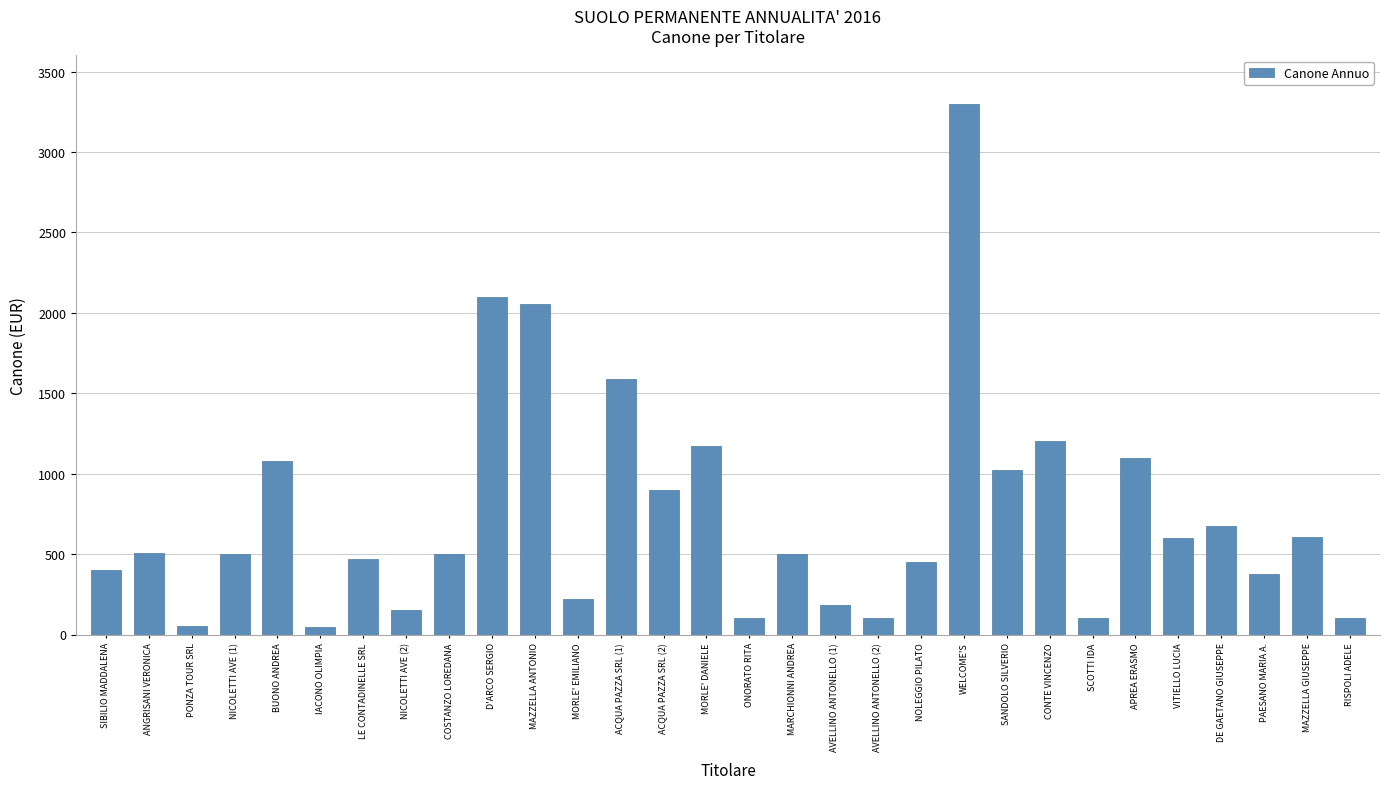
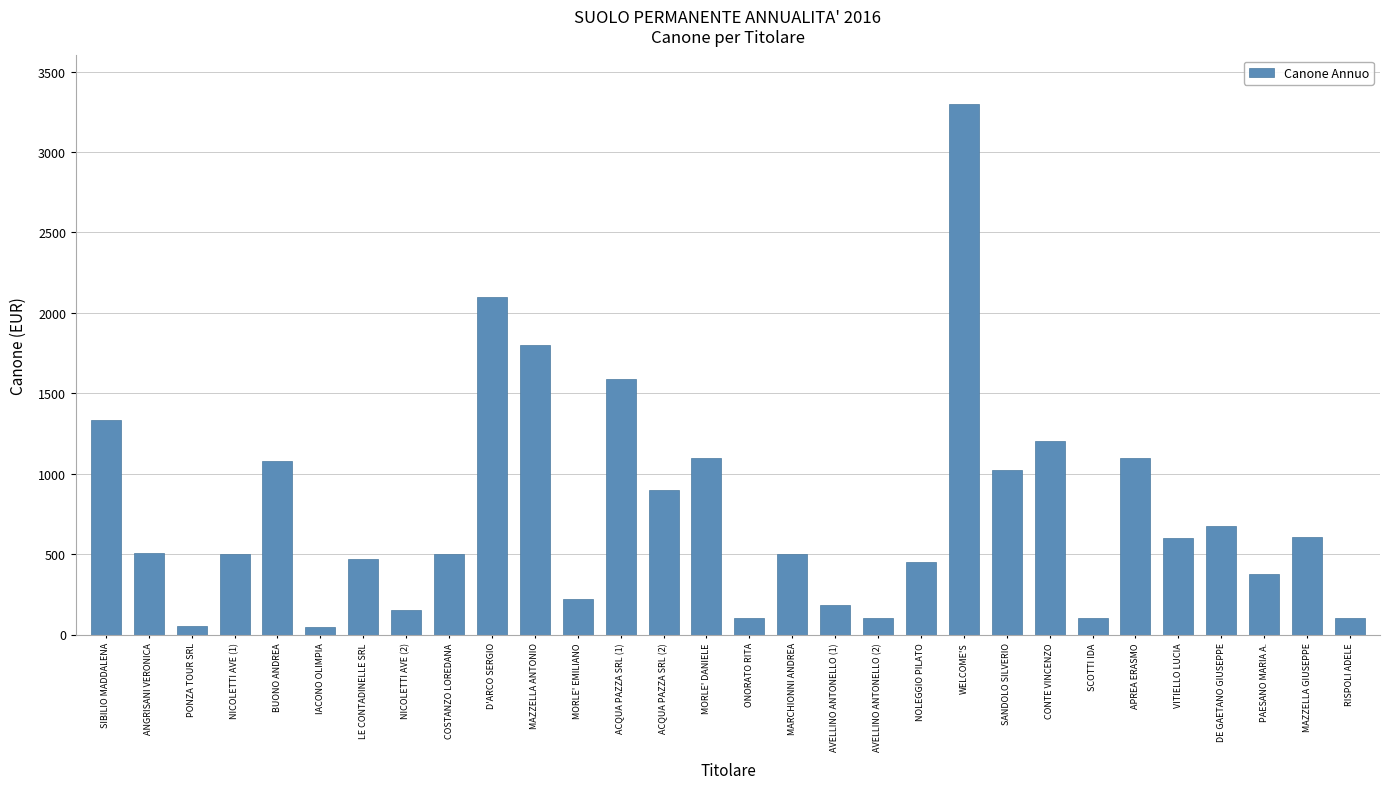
SIBILIO MADDALENA: 400 -> 1340
MAZZELLA ANTONIO: 2060 -> 1800
MORLE' DANIELE: 1170 -> 1100
